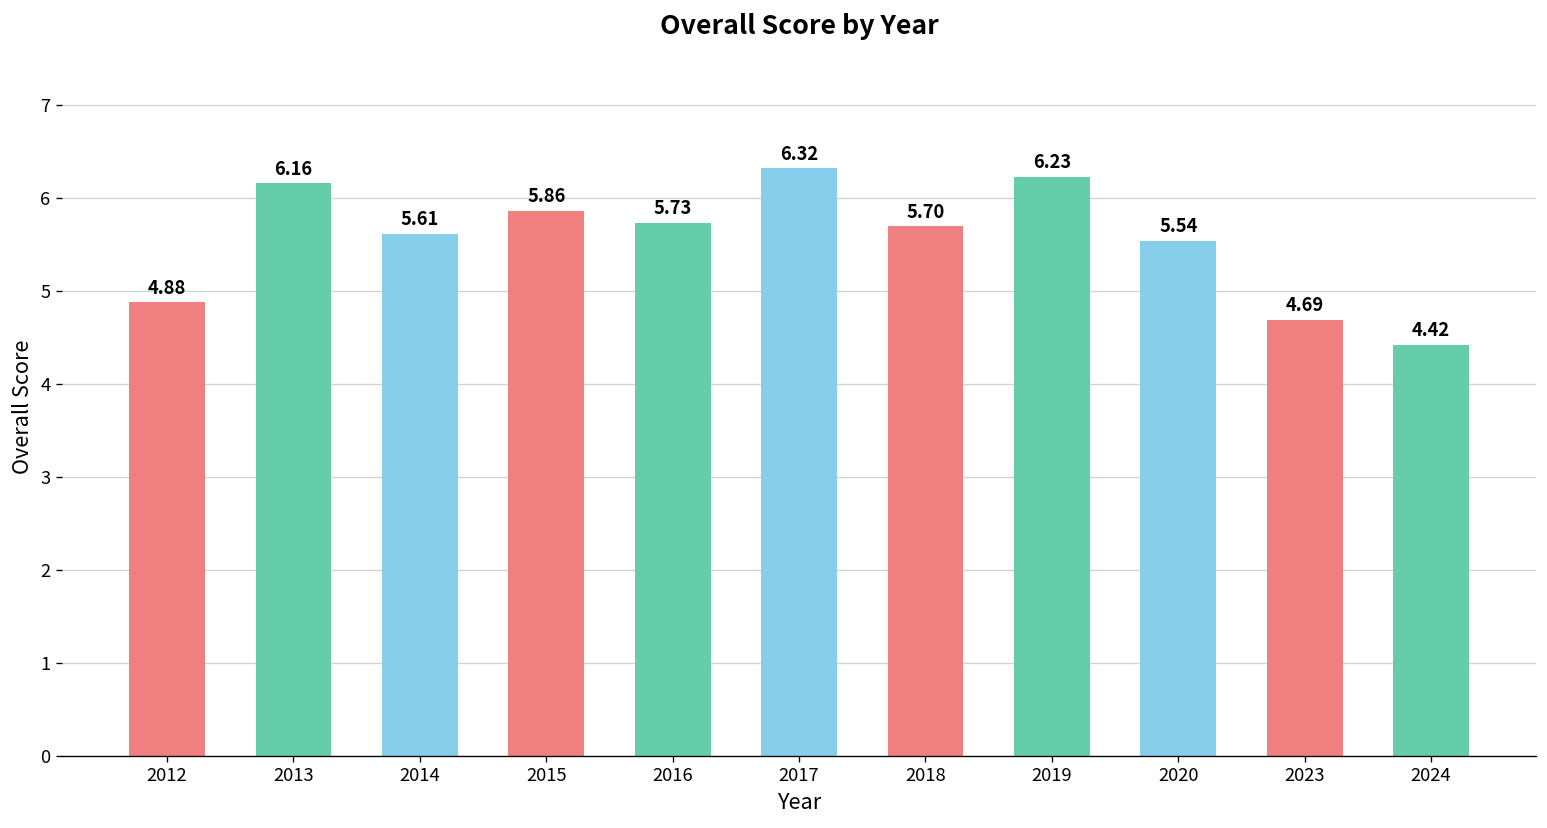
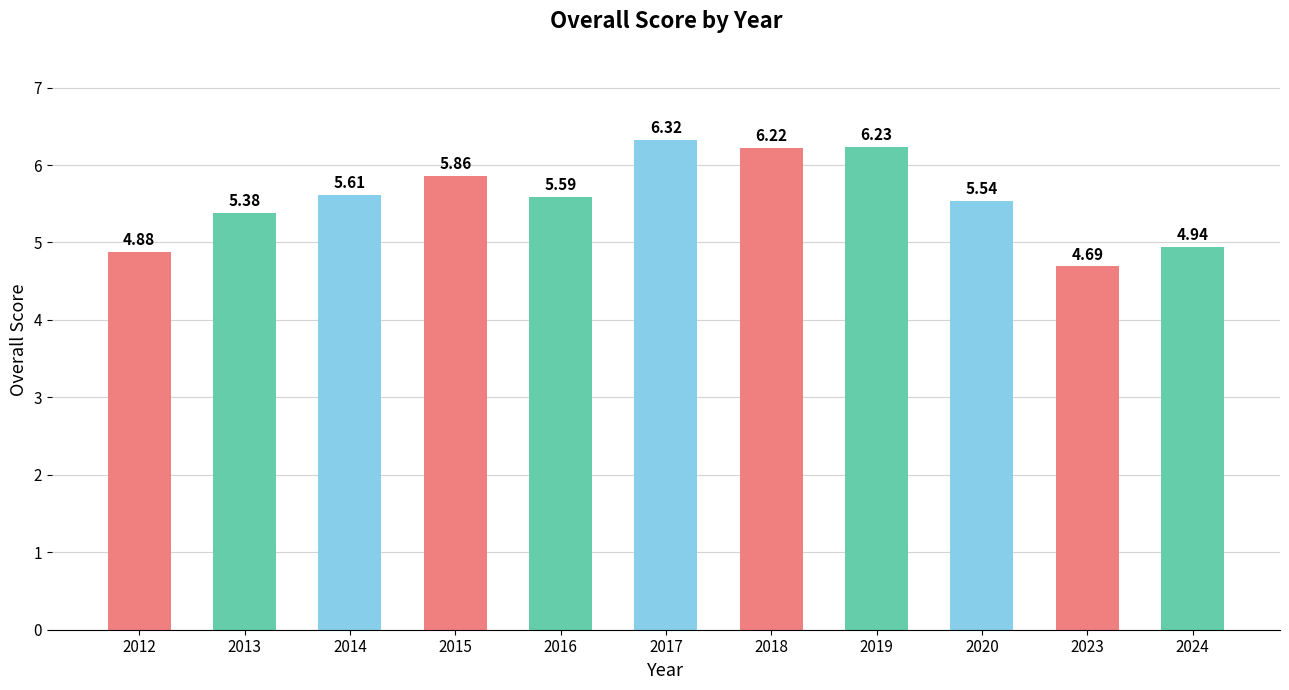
2013: 6.16 -> 5.38
2016: 5.73 -> 5.59
2018: 5.70 -> 6.22
2024: 4.42 -> 4.94
